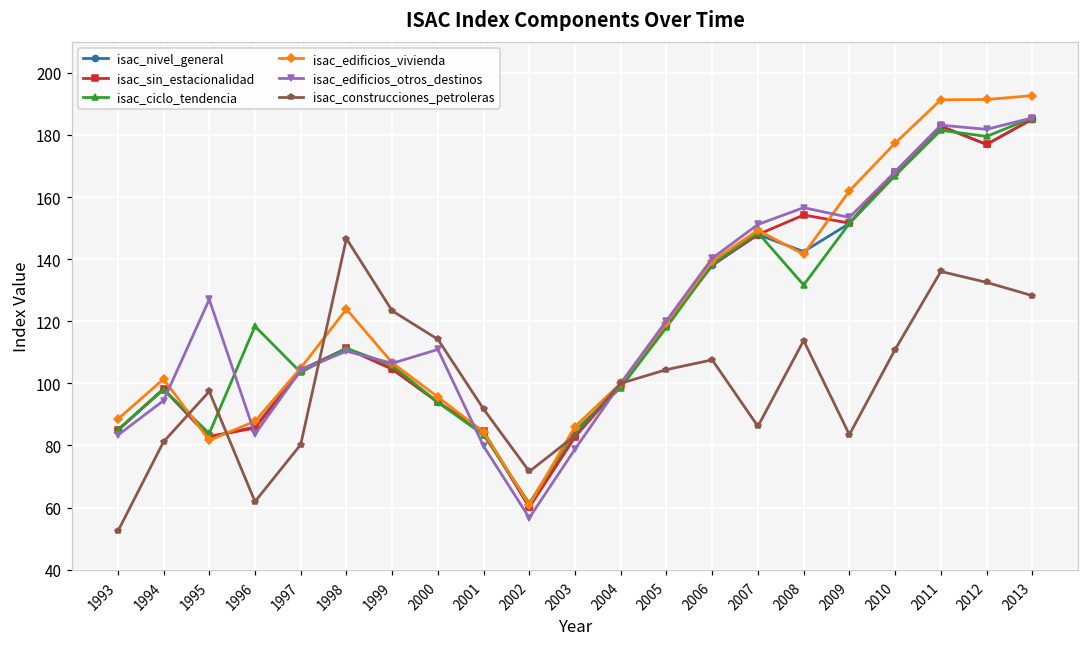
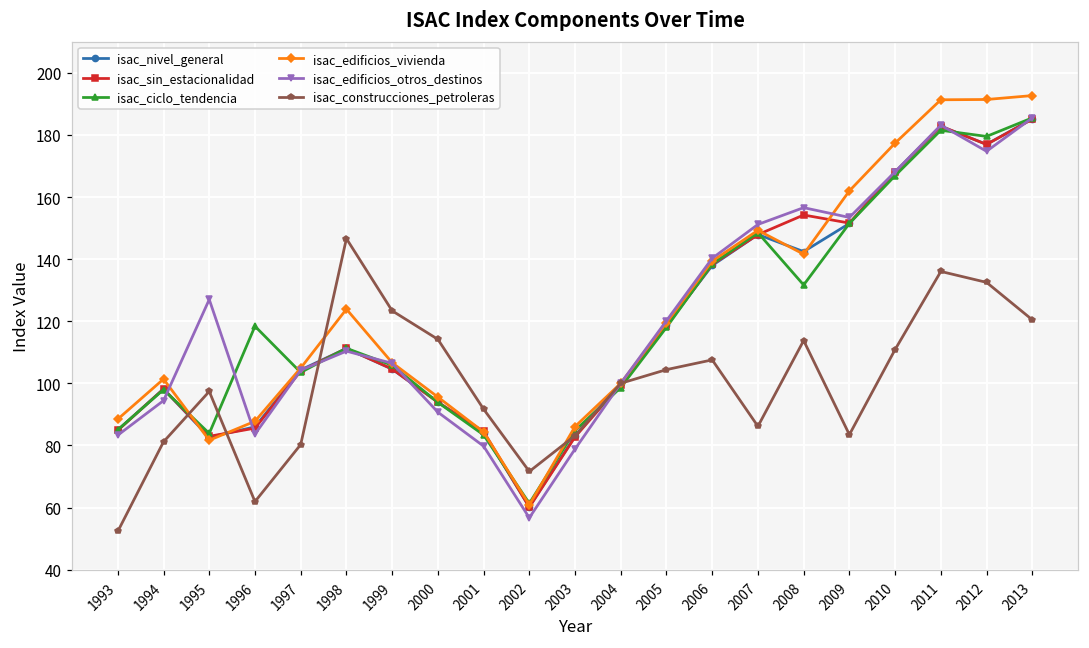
isac_edificios_otros_destinos, 2000: 111 -> 91
isac_edificios_otros_destinos, 2012: 182 -> 175
isac_construcciones_petroleras, 2013: 128 -> 120
